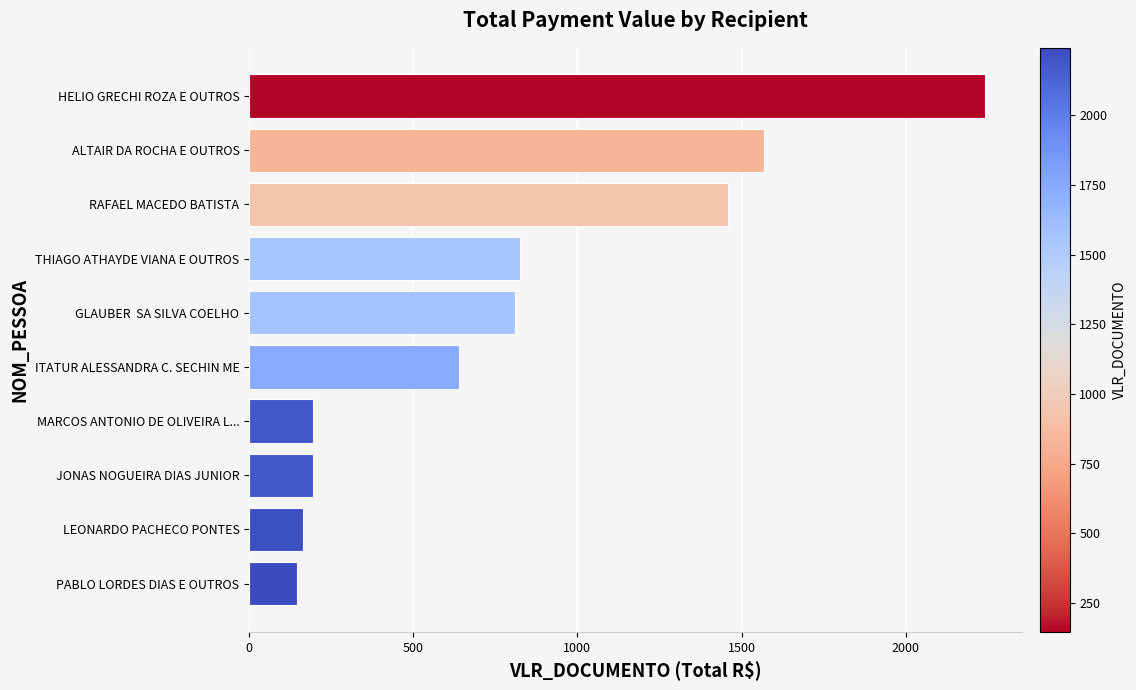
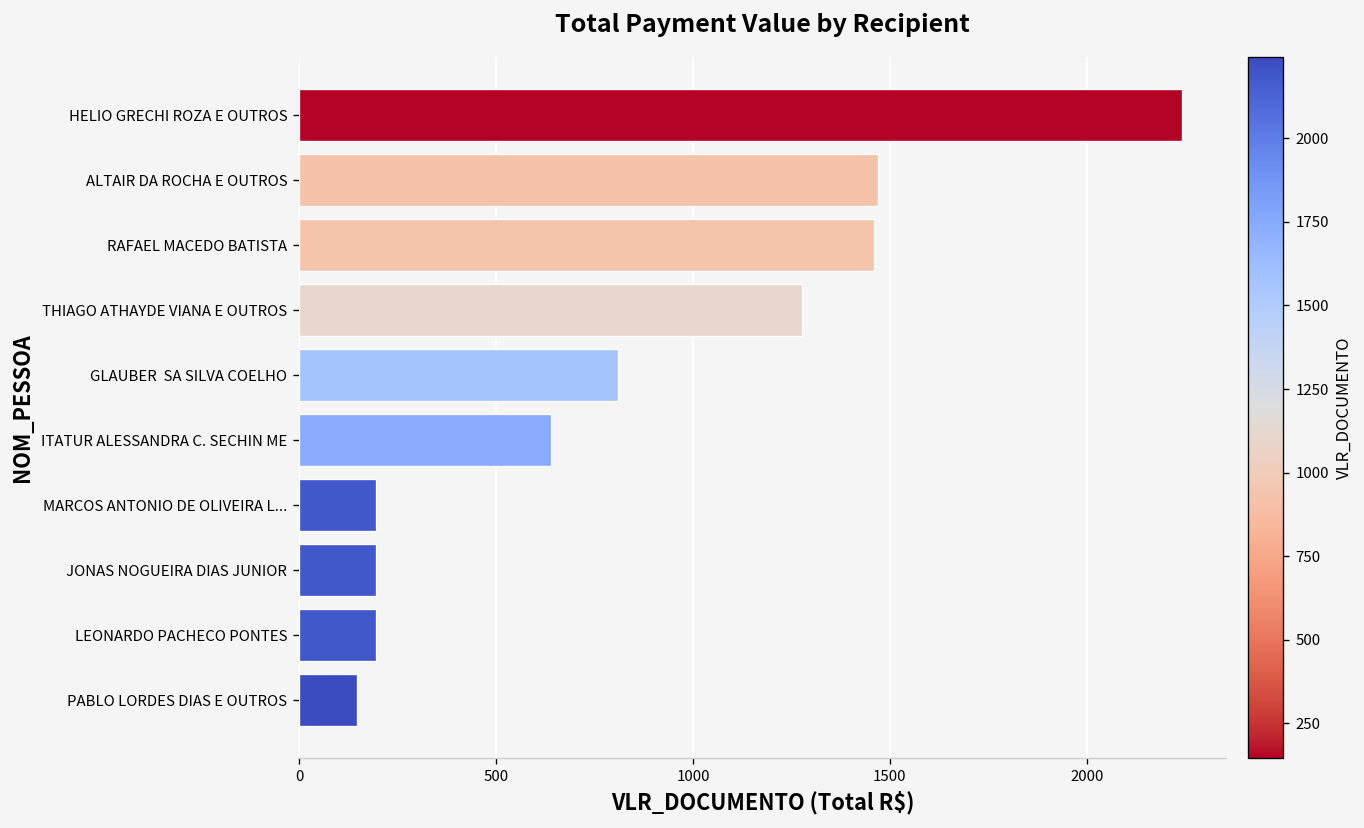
ALTAIR DA ROCHA E OUTROS: 1570 -> 1470
THIAGO ATHAYDE VIANA E OUTROS: 830 -> 1280
LEONARDO PACHECO PONTES: 160 -> 200
